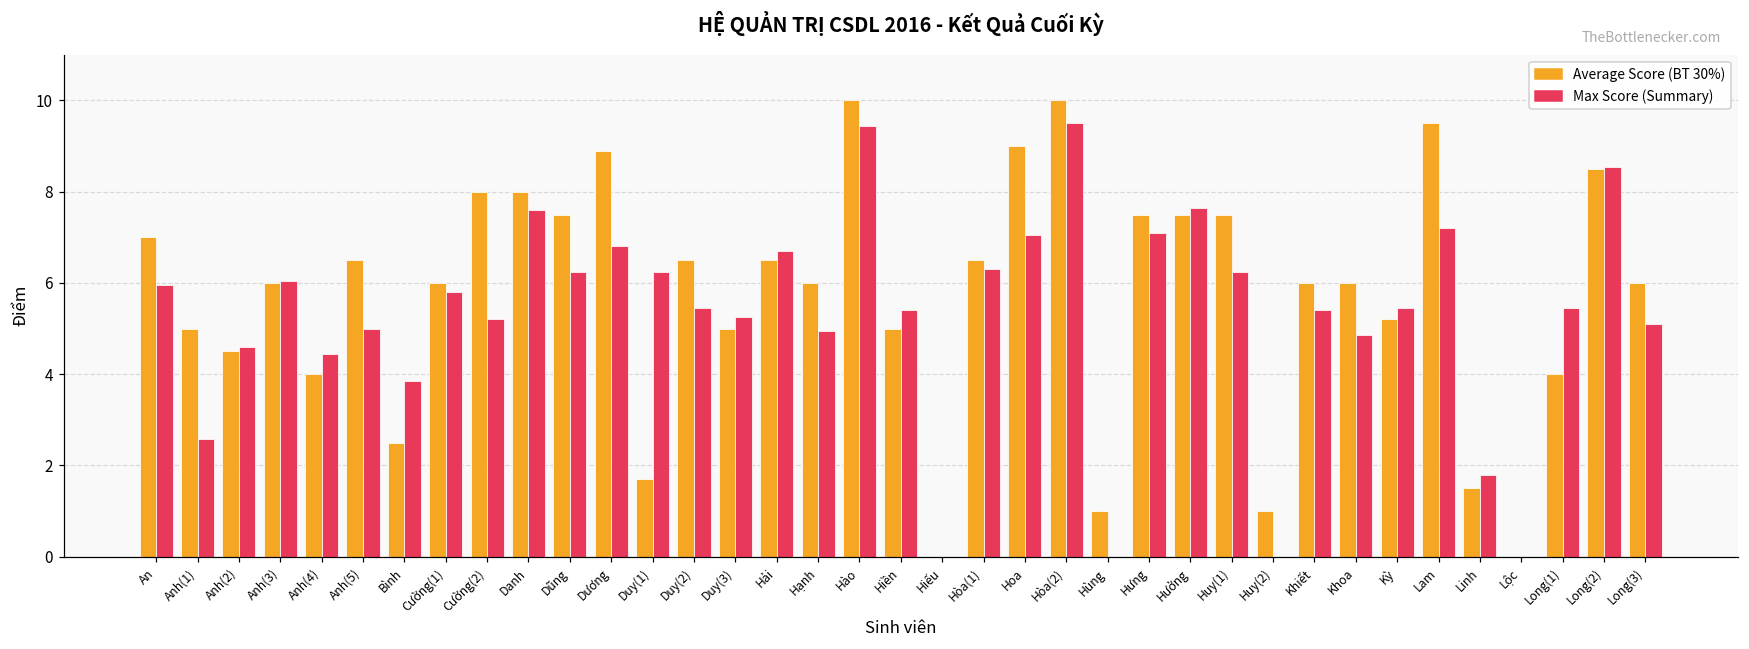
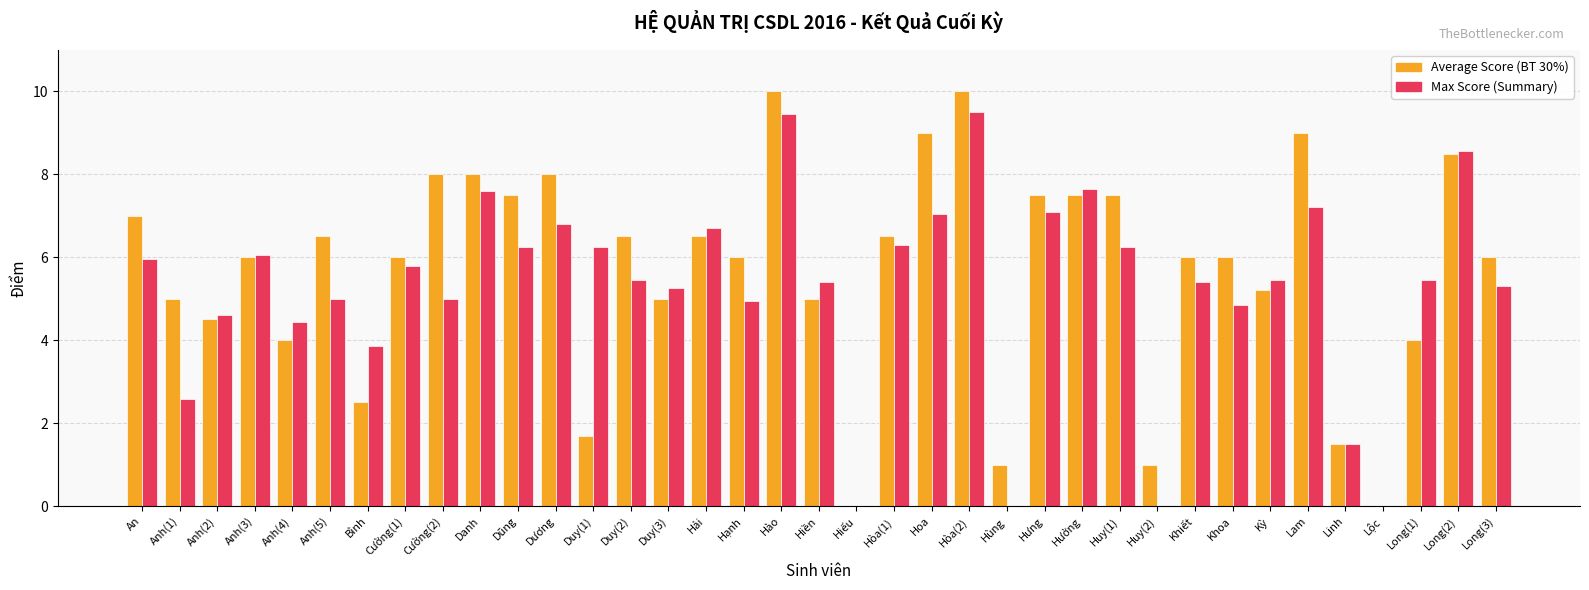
Max Score (Summary), Cường(2): 5.2 -> 5.0
Average Score (BT 30%), Dương: 8.9 -> 8.0
Average Score (BT 30%), Lam: 9.5 -> 9.0
Max Score (Summary), Linh: 1.8 -> 1.5
Max Score (Summary), Long(3): 5.1 -> 5.3
